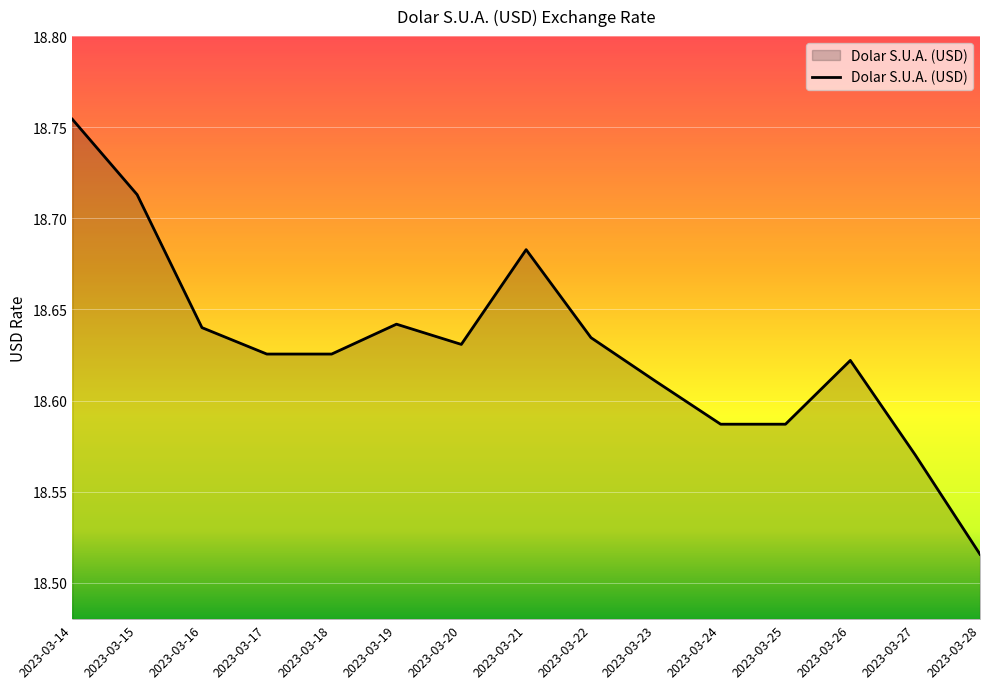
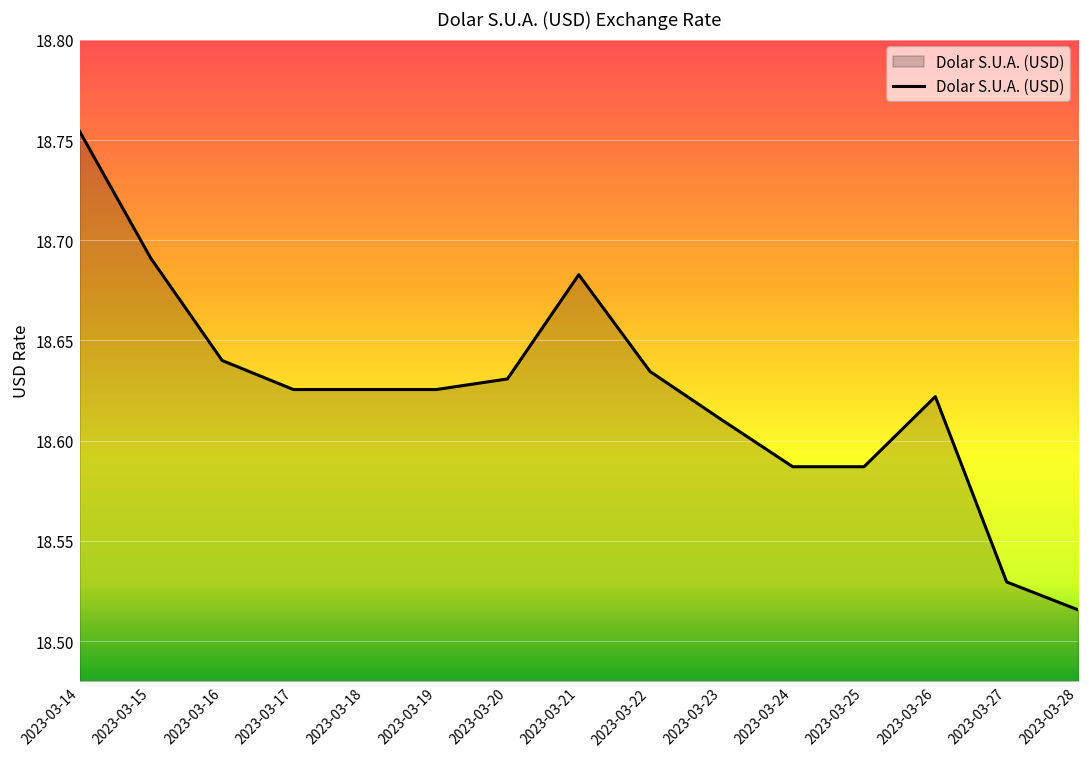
2023-03-15: 18.713 -> 18.691
2023-03-19: 18.642 -> 18.626
2023-03-27: 18.570 -> 18.530
